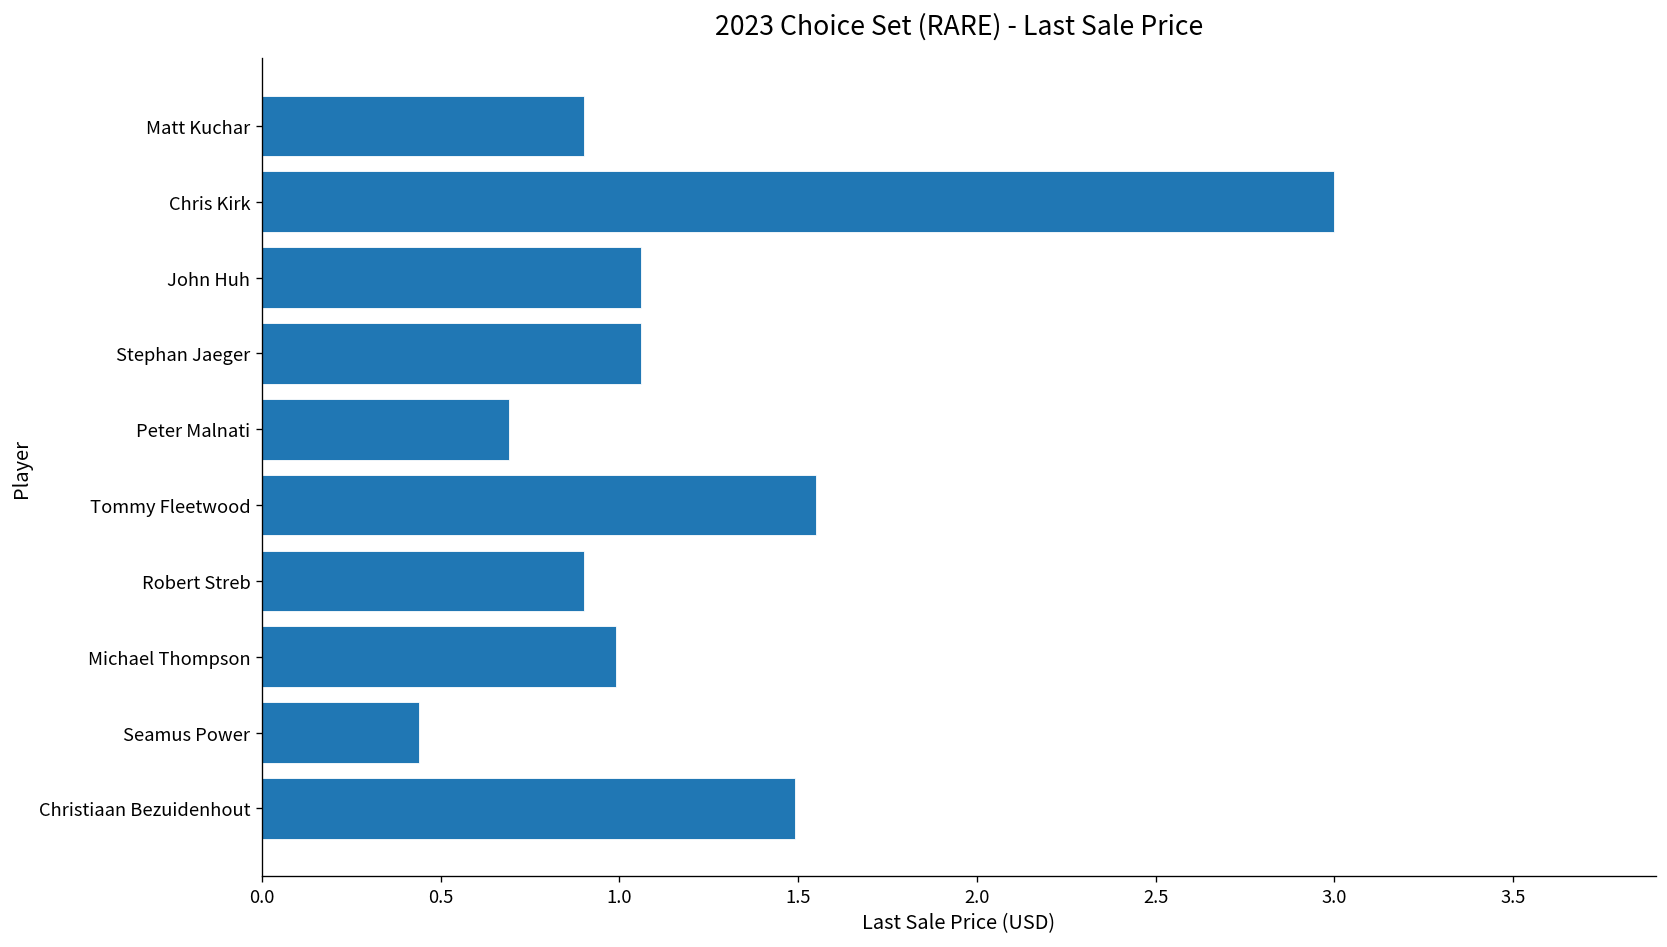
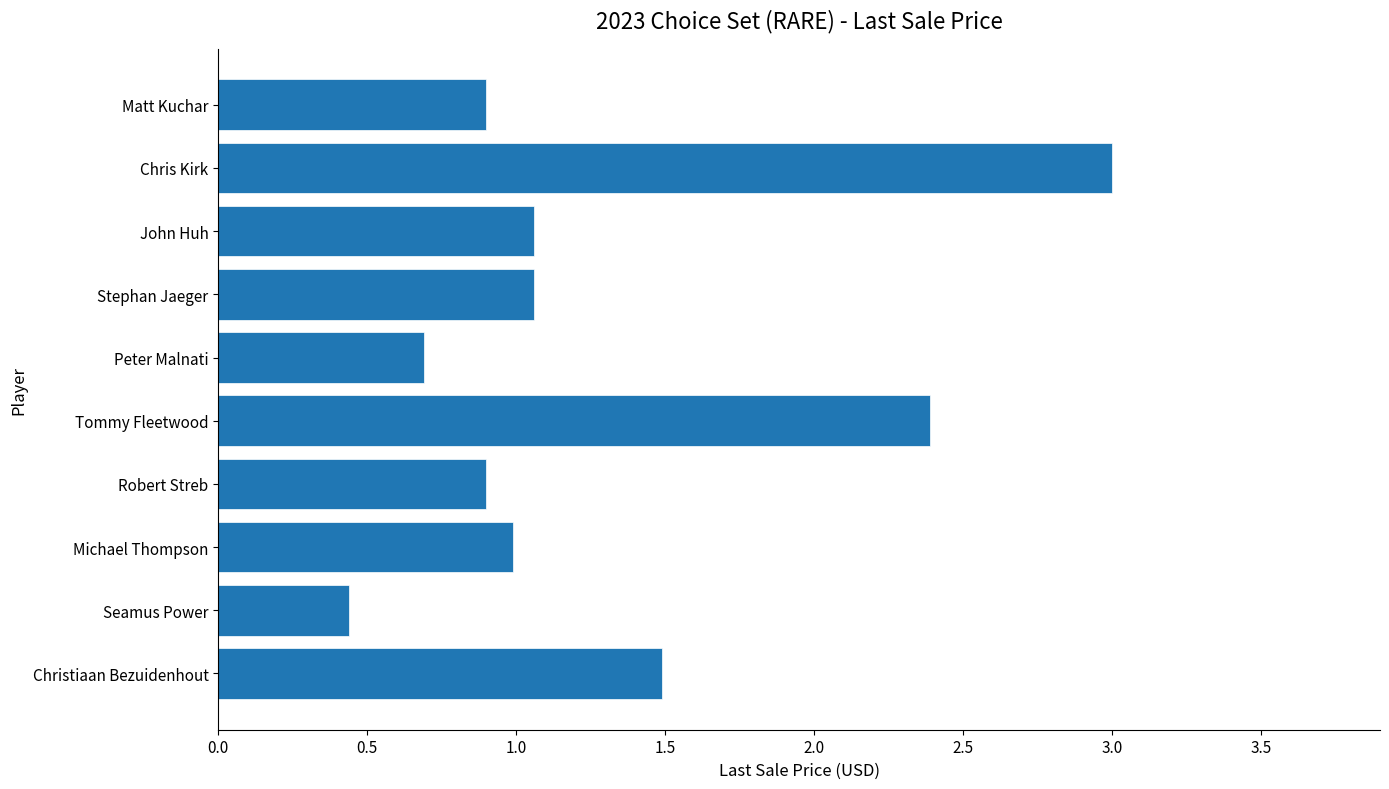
Tommy Fleetwood: 1.55 -> 2.39
